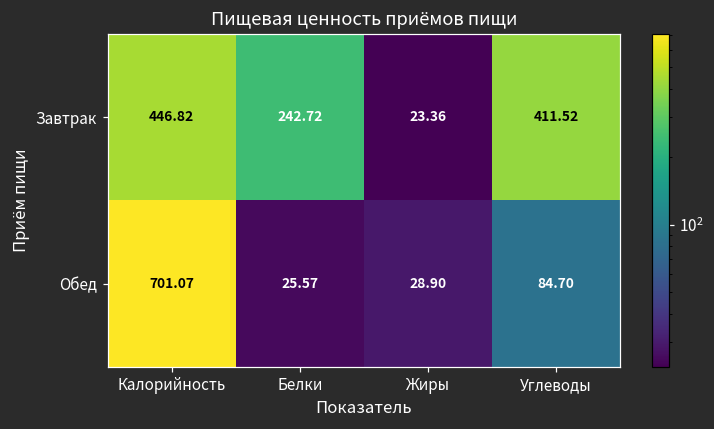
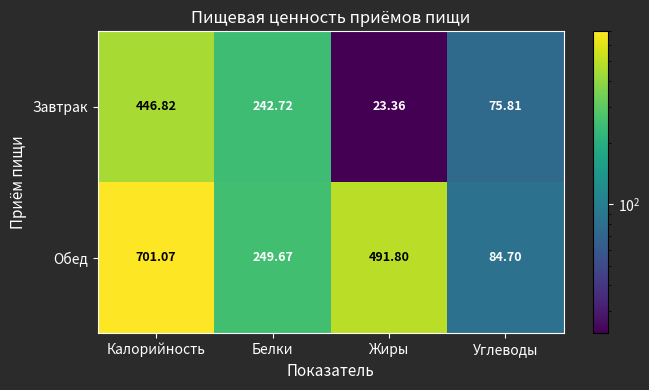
Завтрак, Углеводы: 411.52 -> 75.81
Обед, Белки: 25.57 -> 249.67
Обед, Жиры: 28.90 -> 491.80
